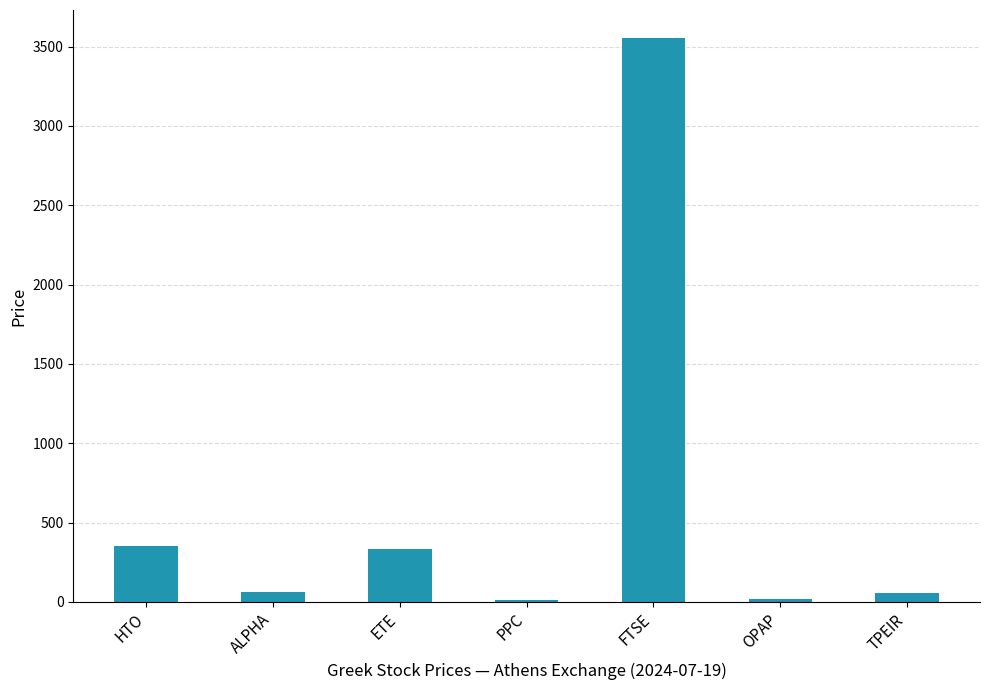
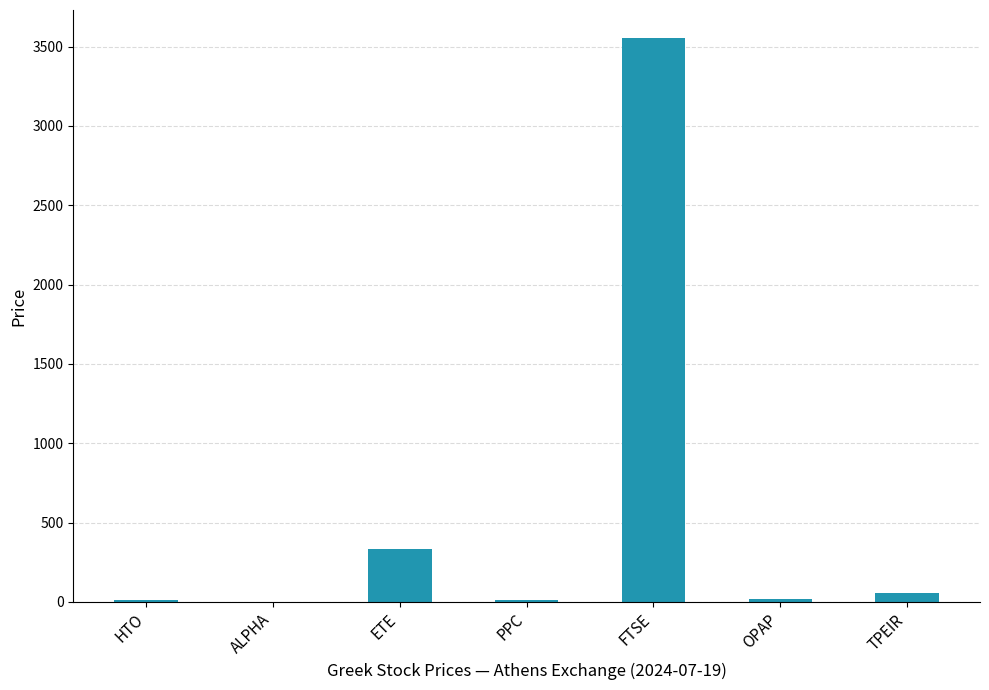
HTO: 350 -> 10
ALPHA: 60 -> 0
